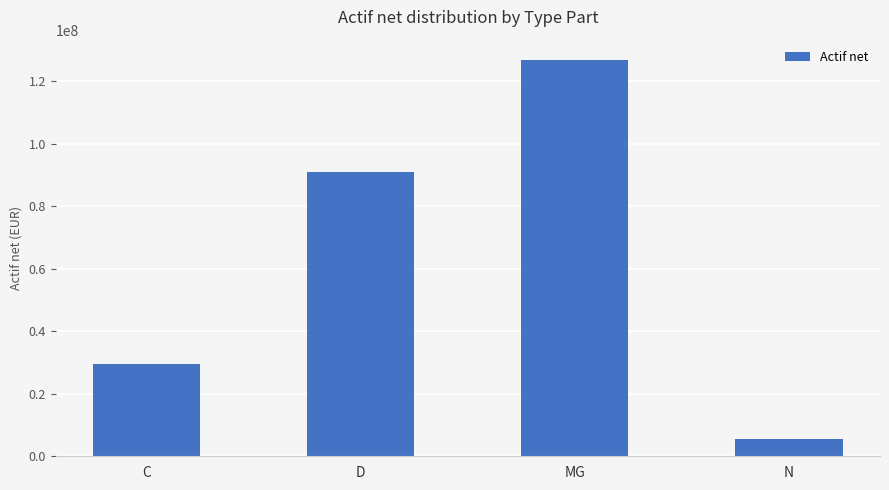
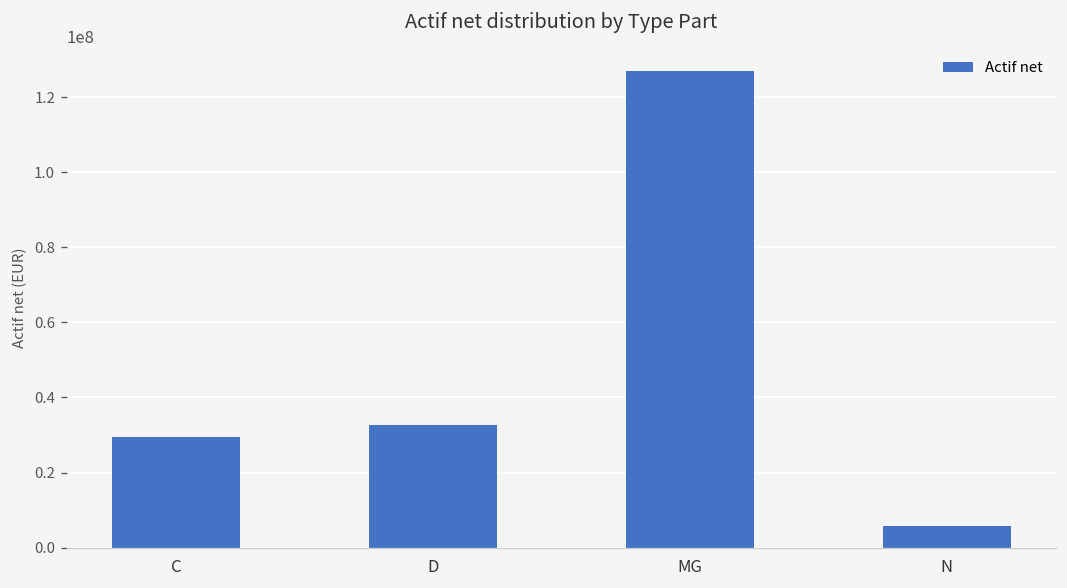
D: 91000000 -> 33000000
